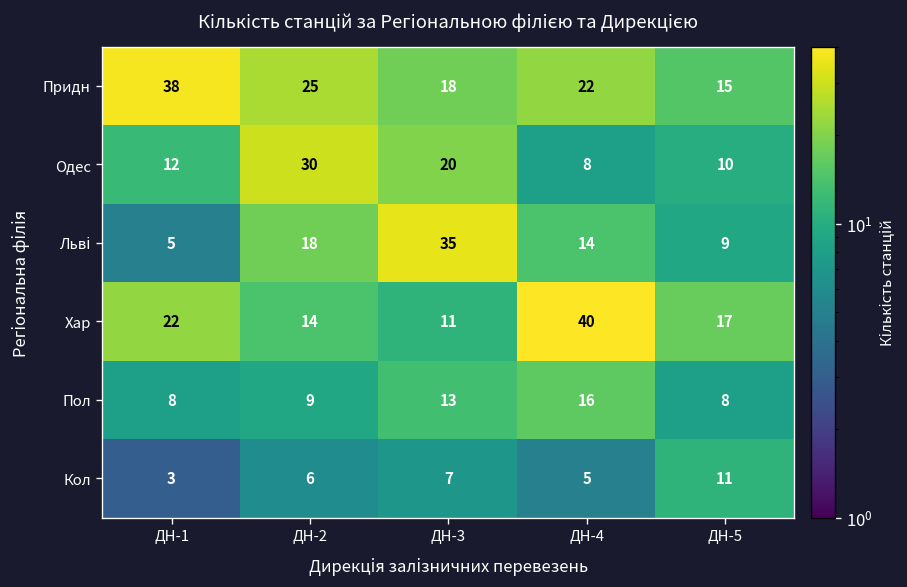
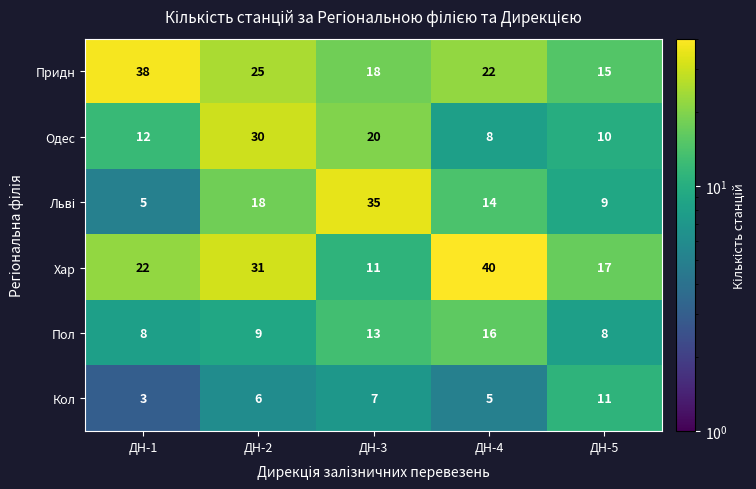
Хар, ДН-2: 14 -> 31
